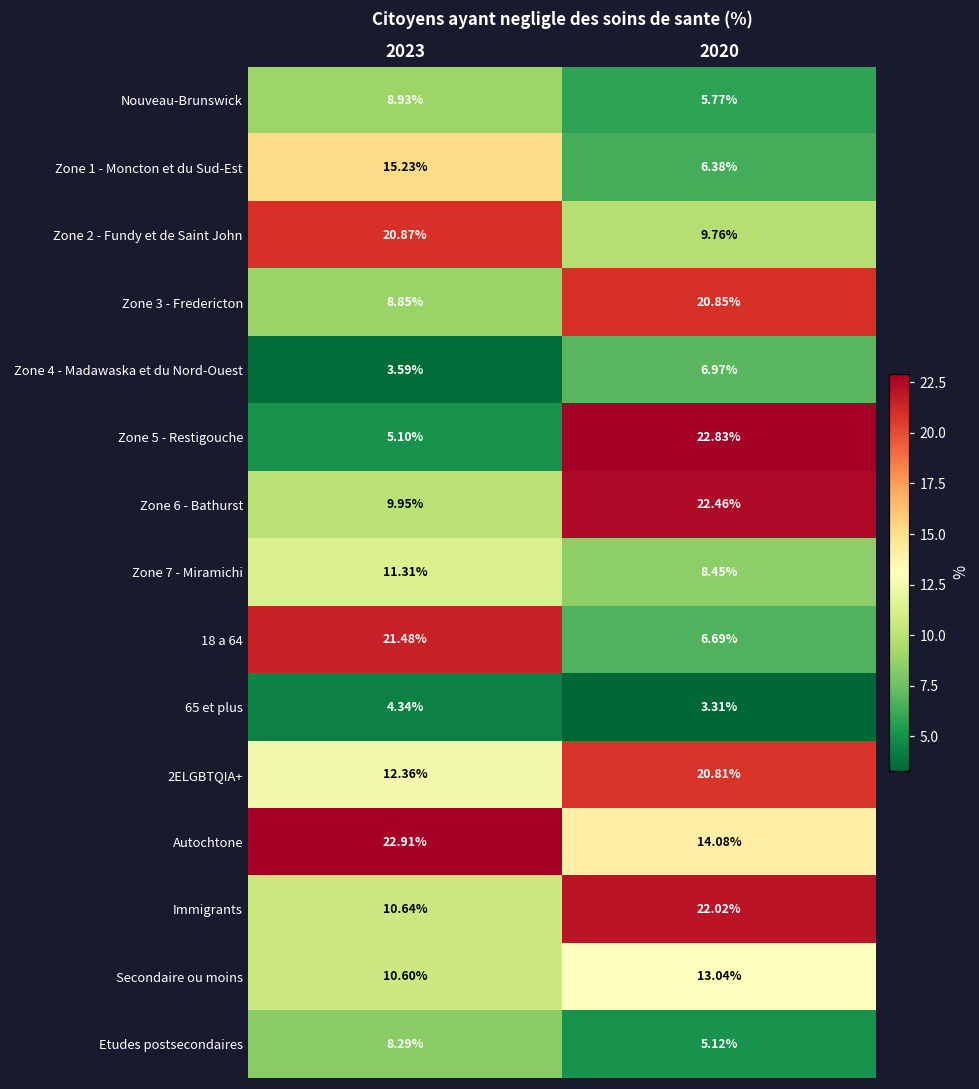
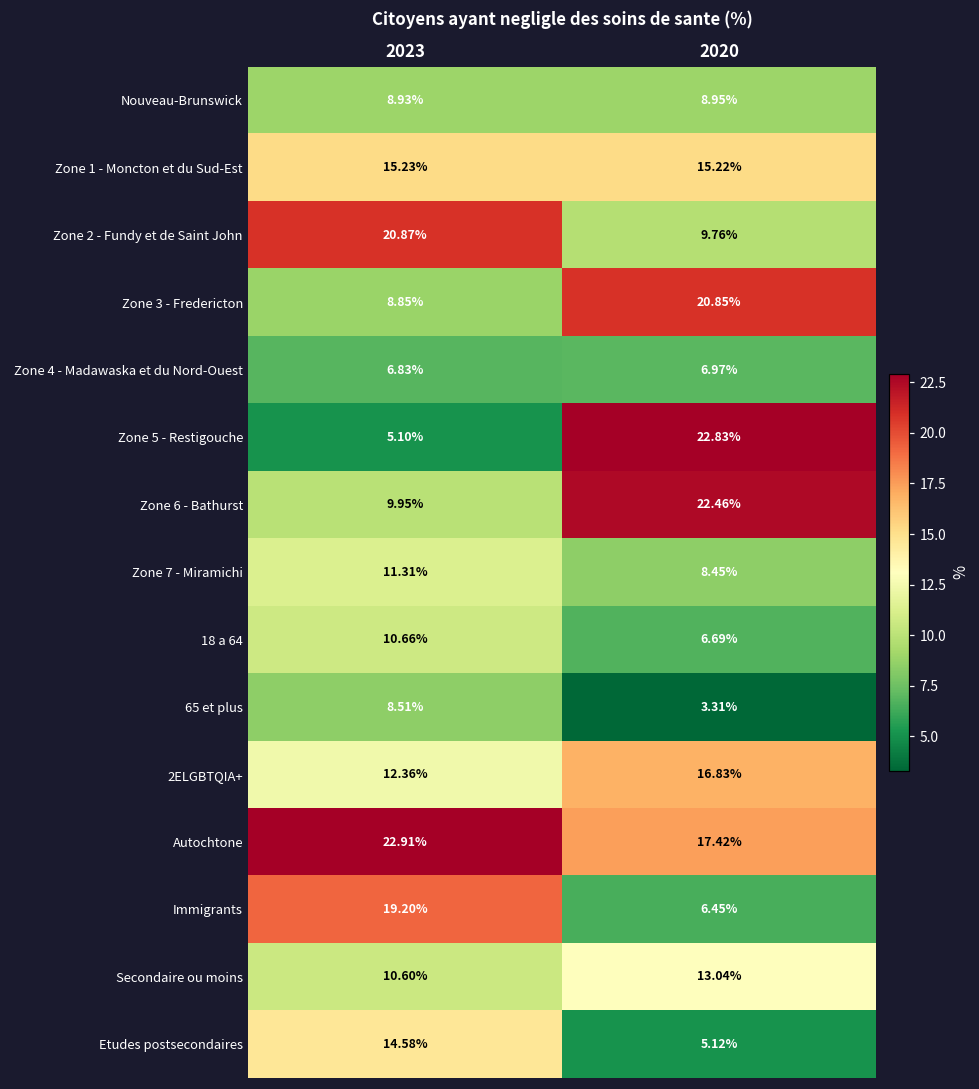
Nouveau-Brunswick, 2020: 5.77% -> 8.95%
Zone 1 - Moncton et du Sud-Est, 2020: 6.38% -> 15.22%
Zone 4 - Madawaska et du Nord-Ouest, 2023: 3.59% -> 6.83%
18 a 64, 2023: 21.48% -> 10.66%
65 et plus, 2023: 4.34% -> 8.51%
2ELGBTQIA+, 2020: 20.81% -> 16.83%
Autochtone, 2020: 14.08% -> 17.42%
Immigrants, 2023: 10.64% -> 19.20%
Immigrants, 2020: 22.02% -> 6.45%
Etudes postsecondaires, 2023: 8.29% -> 14.58%
